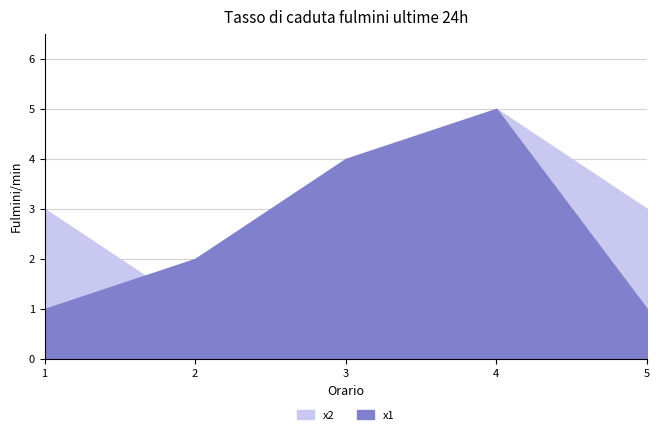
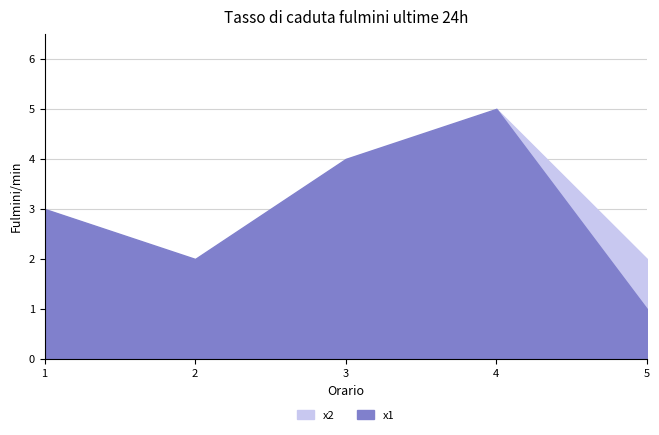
x2, 1: 3 -> 2
x1, 1: 1 -> 3
x2, 5: 3 -> 2
